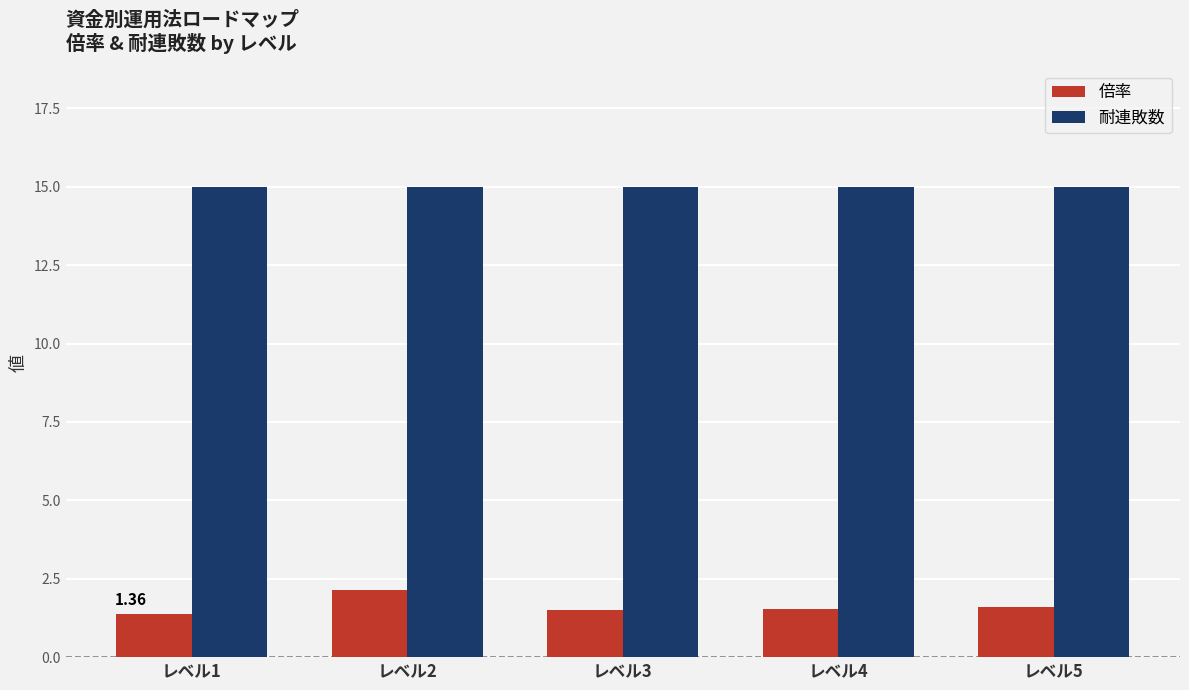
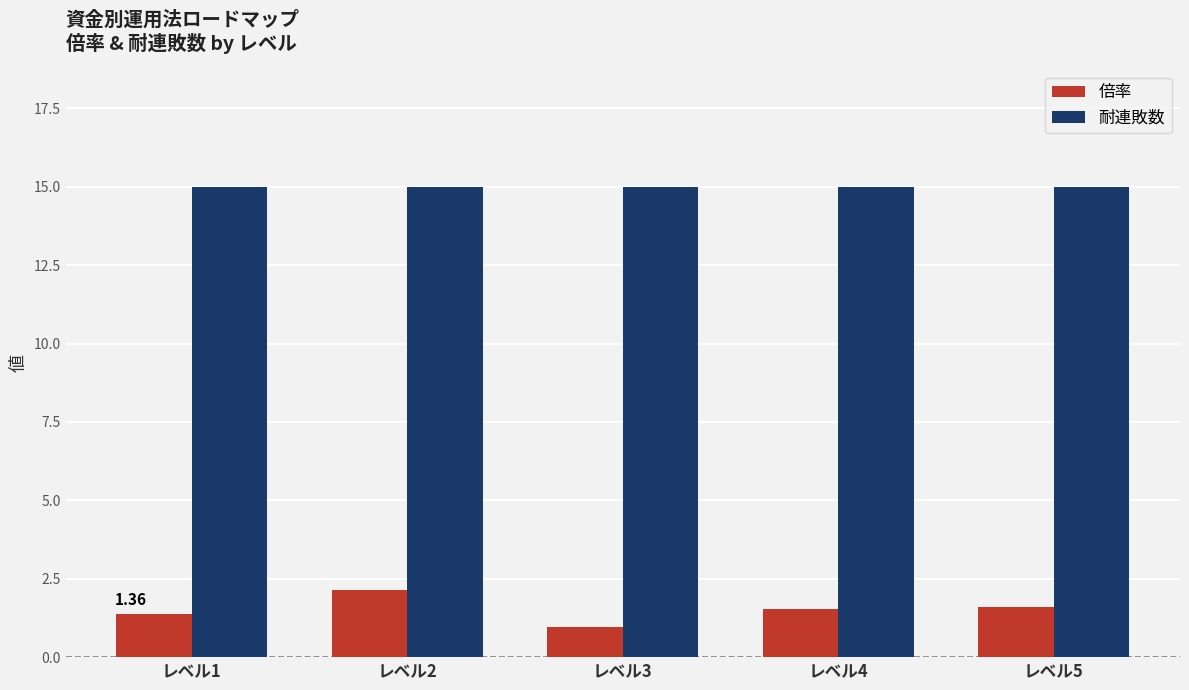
倍率, レベル3: 1.5 -> 1.0
